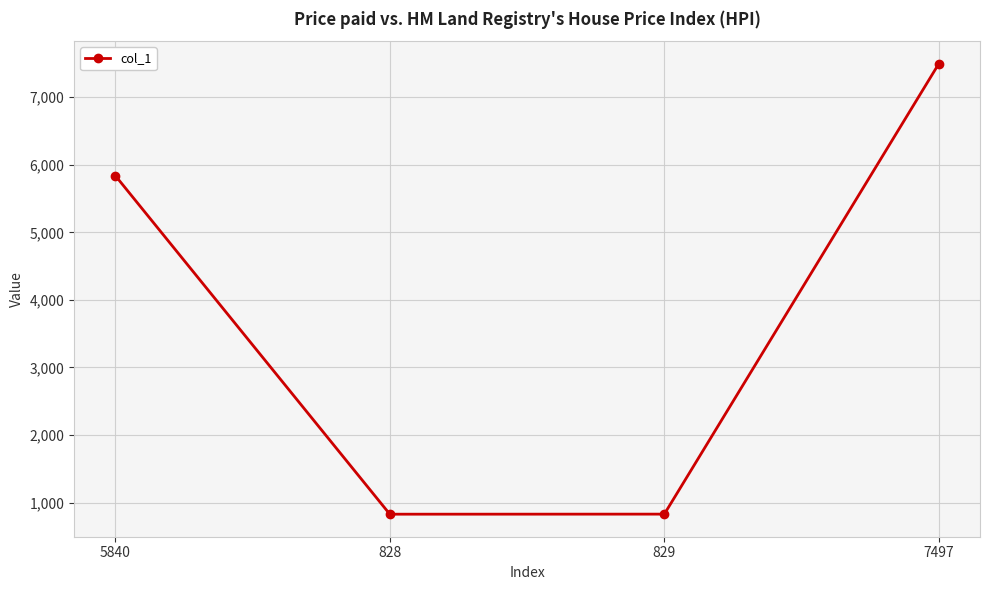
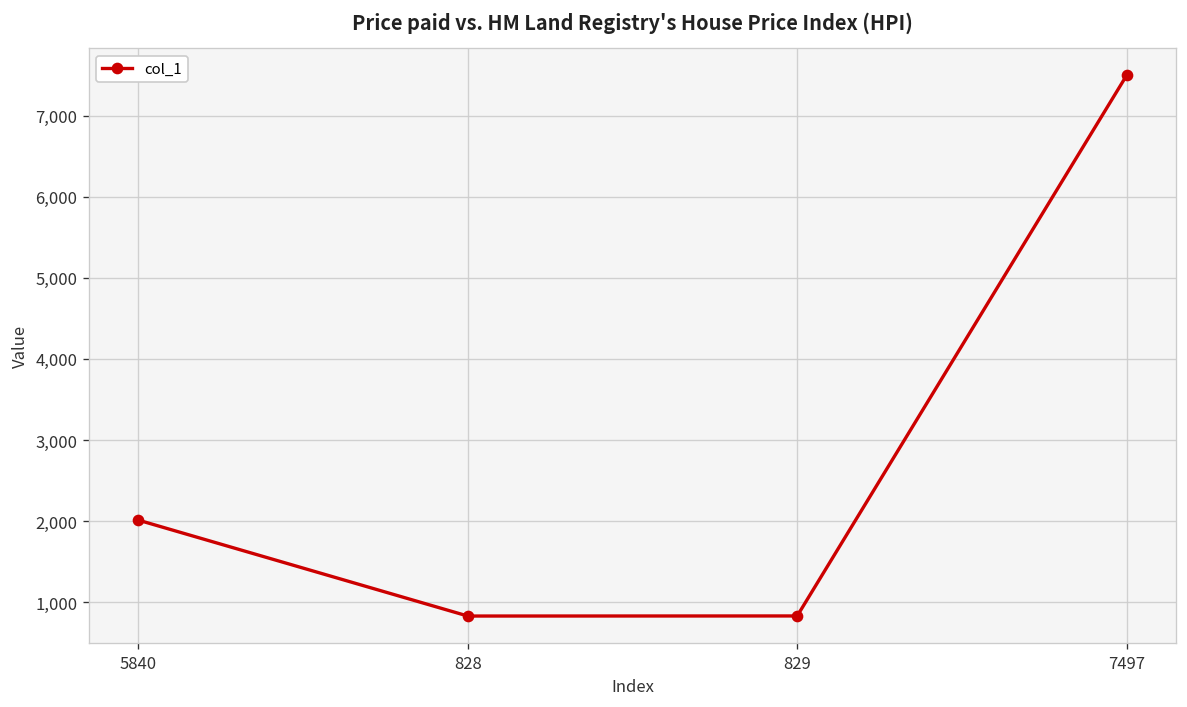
5840: 5,800 -> 2,000
